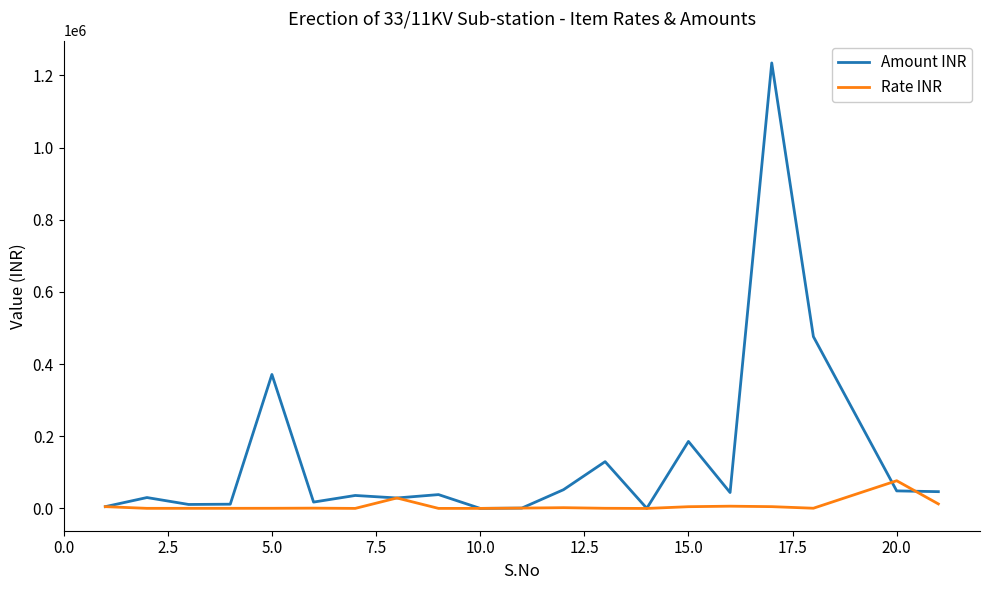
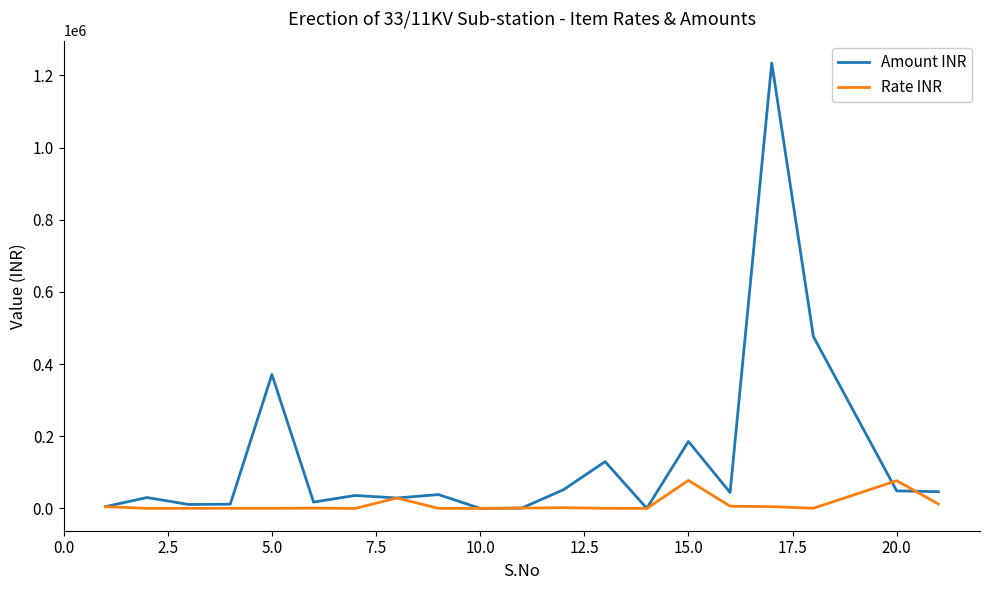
Rate INR, 15.0: 0 -> 80000
